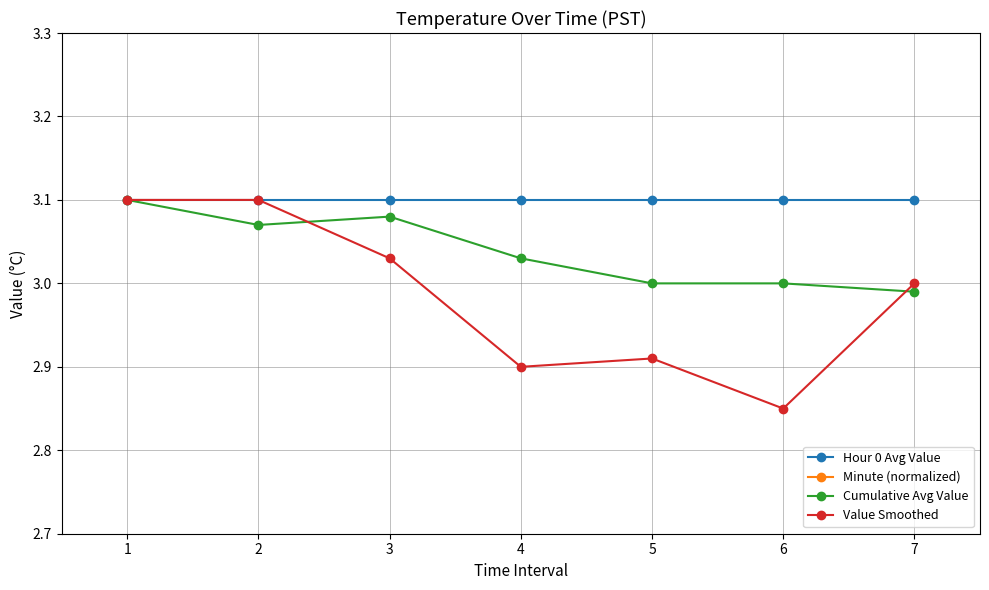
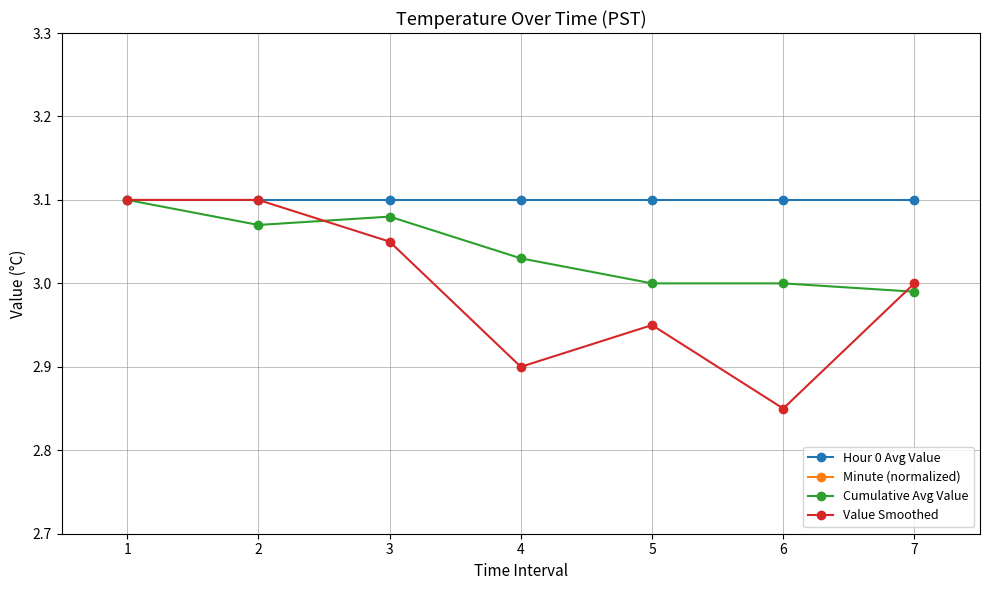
Value Smoothed, 3: 3.03 -> 3.05
Value Smoothed, 5: 2.91 -> 2.95
